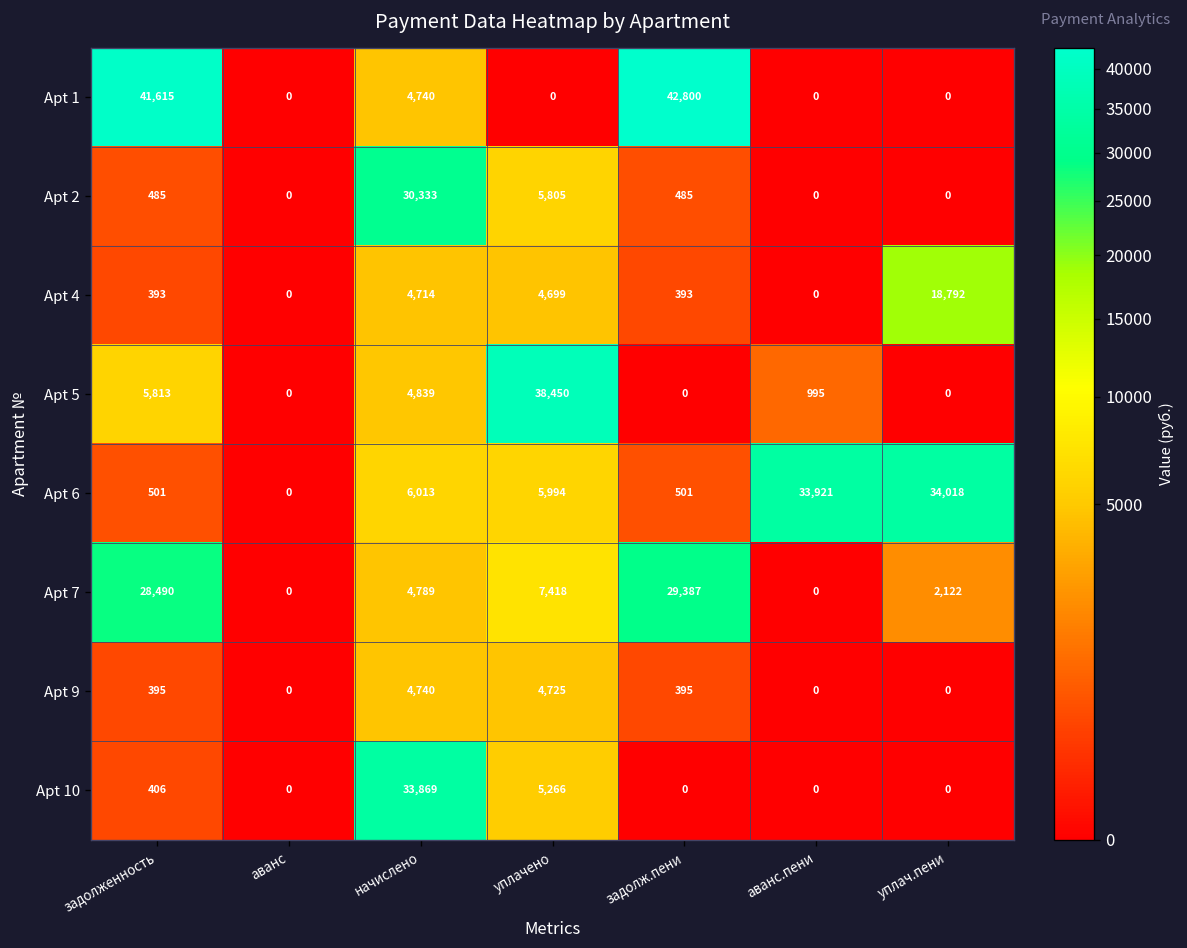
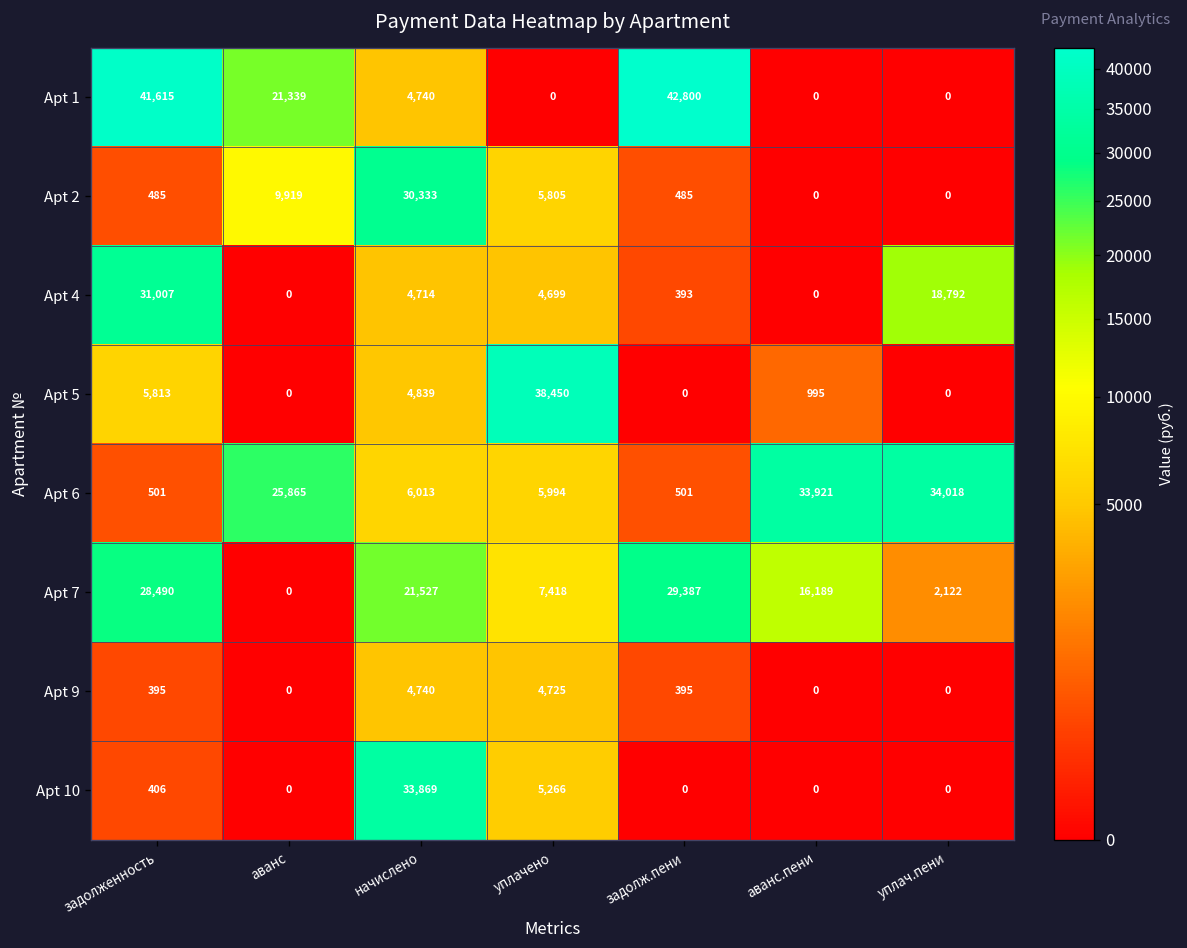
Apt 1, аванс: 0 -> 21,339
Apt 2, аванс: 0 -> 9,919
Apt 4, задолженность: 393 -> 31,007
Apt 6, аванс: 0 -> 25,865
Apt 7, начислено: 4,789 -> 21,527
Apt 7, аванс.пени: 0 -> 16,189
